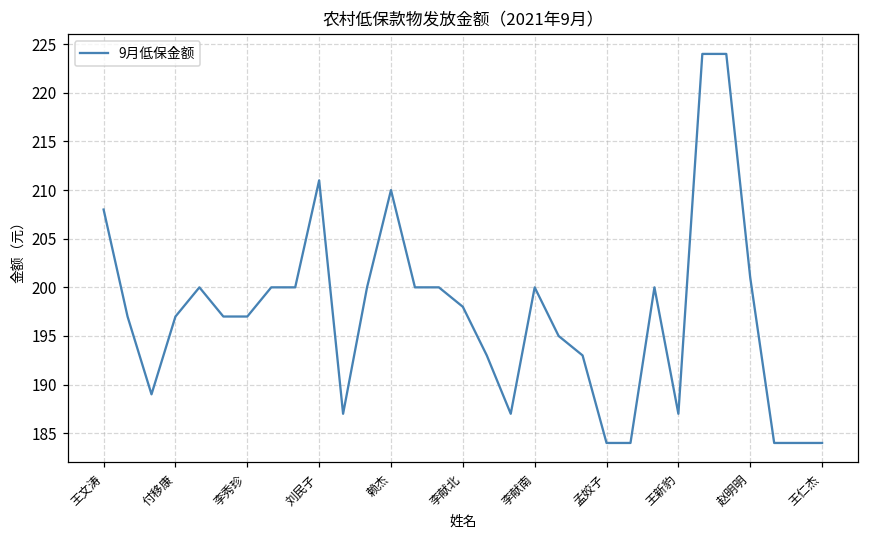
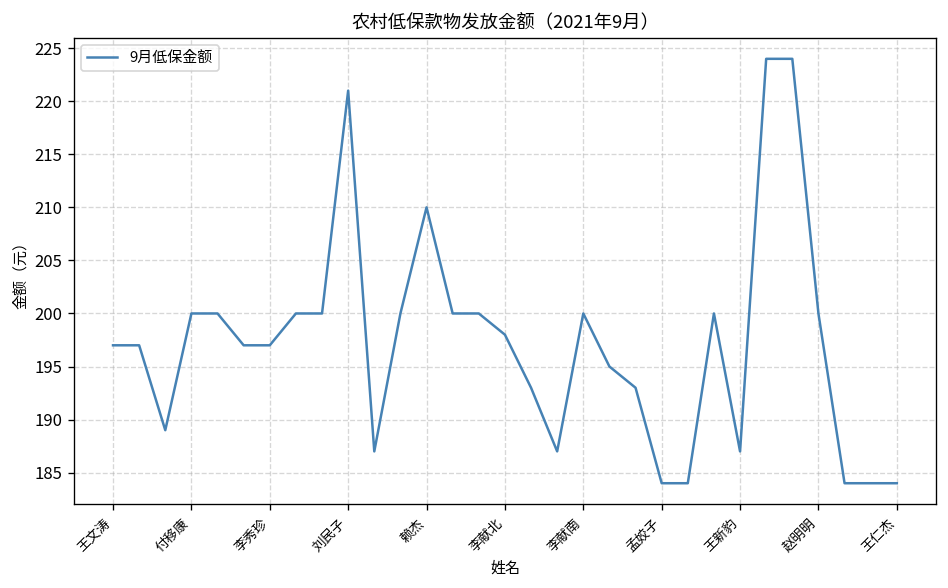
王文涛: 208 -> 197
付移康: 197 -> 200
刘民子: 211 -> 221
赵明明: 201 -> 200
